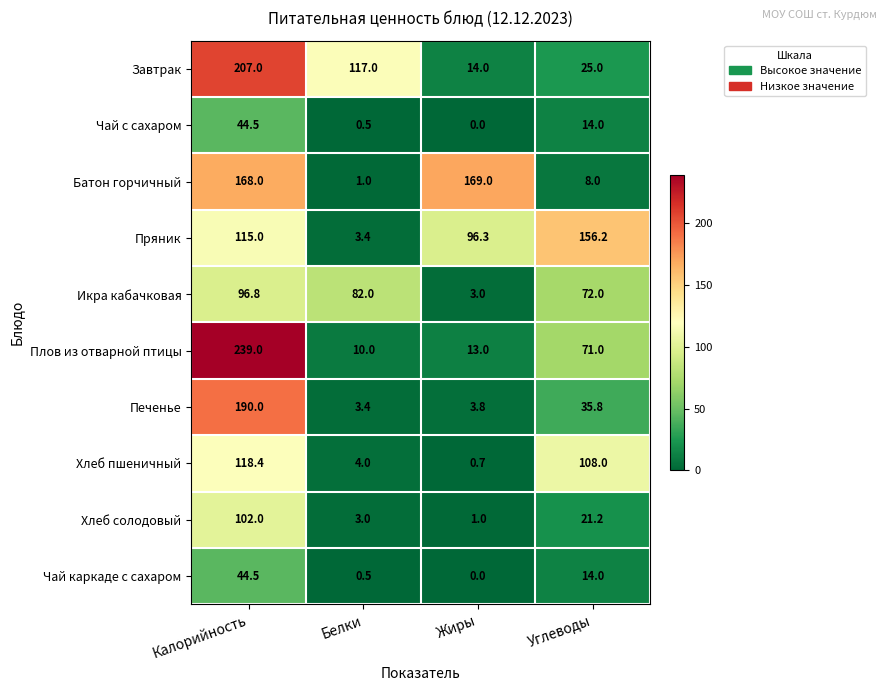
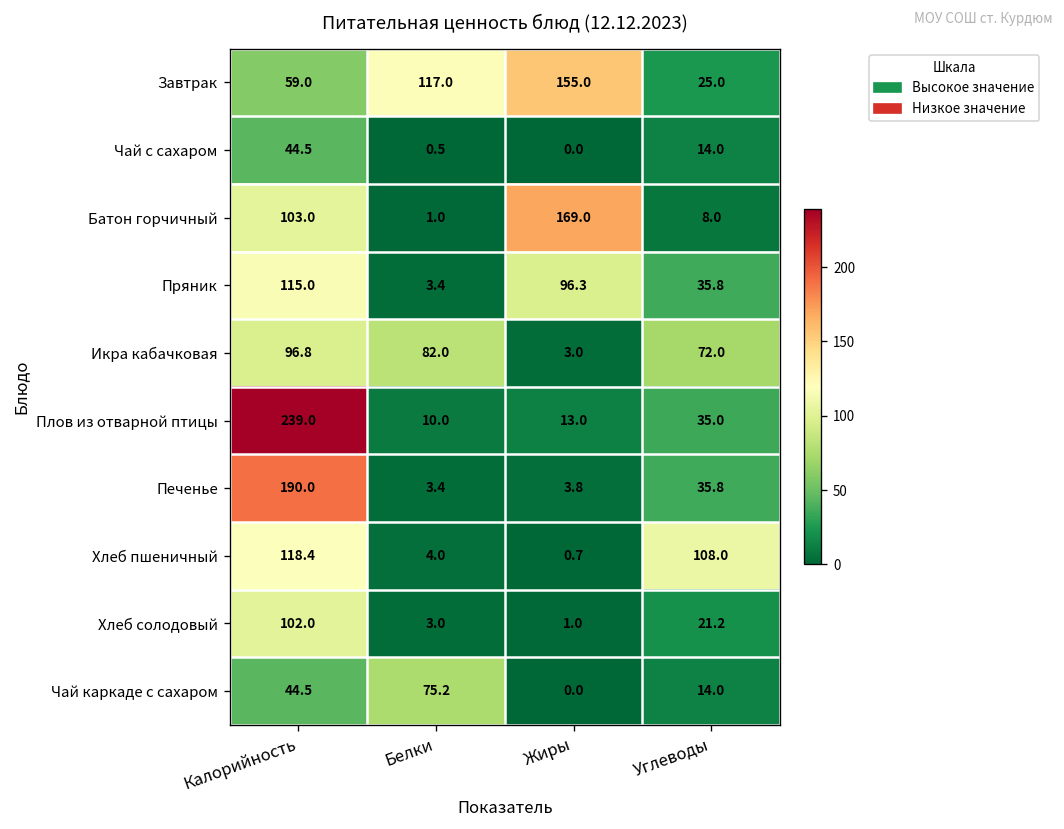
Завтрак, Калорийность: 207.0 -> 59.0
Завтрак, Жиры: 14.0 -> 155.0
Батон горчичный, Калорийность: 168.0 -> 103.0
Пряник, Углеводы: 156.2 -> 35.8
Плов из отварной птицы, Углеводы: 71.0 -> 35.0
Чай каркаде с сахаром, Белки: 0.5 -> 75.2
